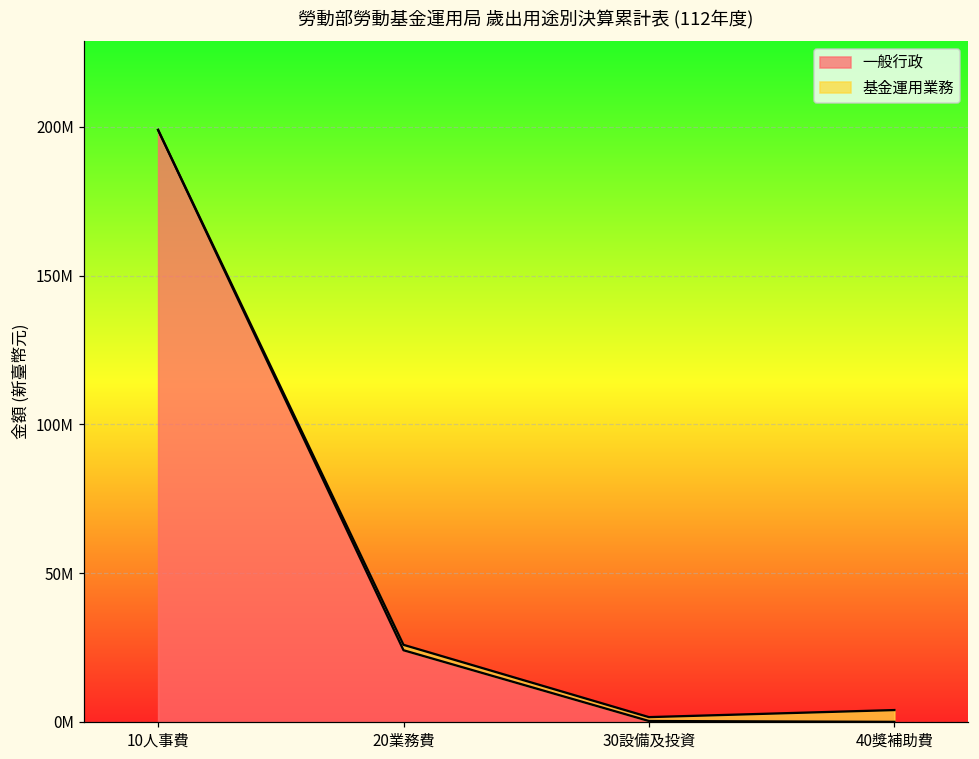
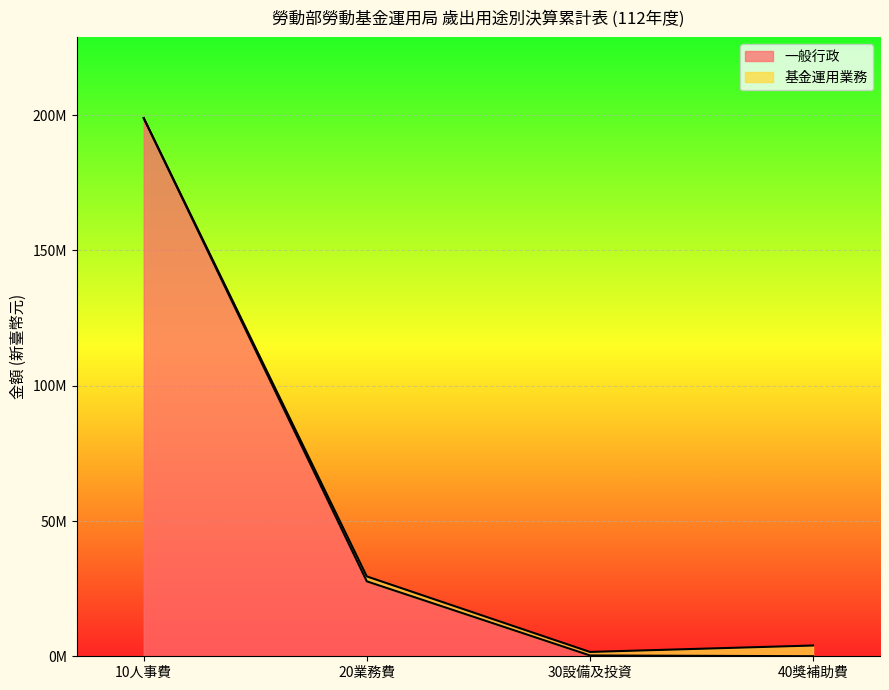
一般行政, 20業務費: 24000000 -> 28000000
